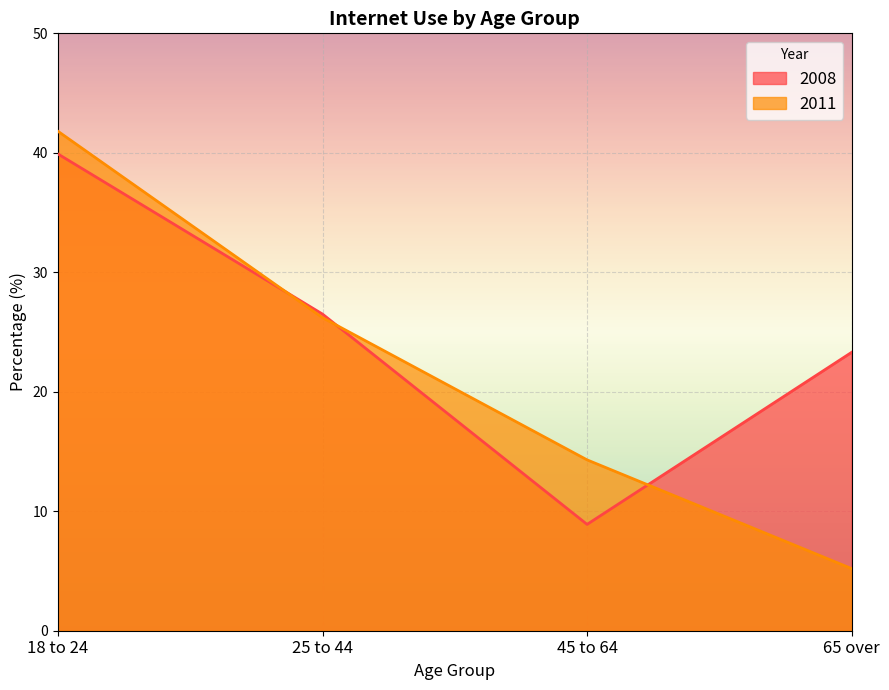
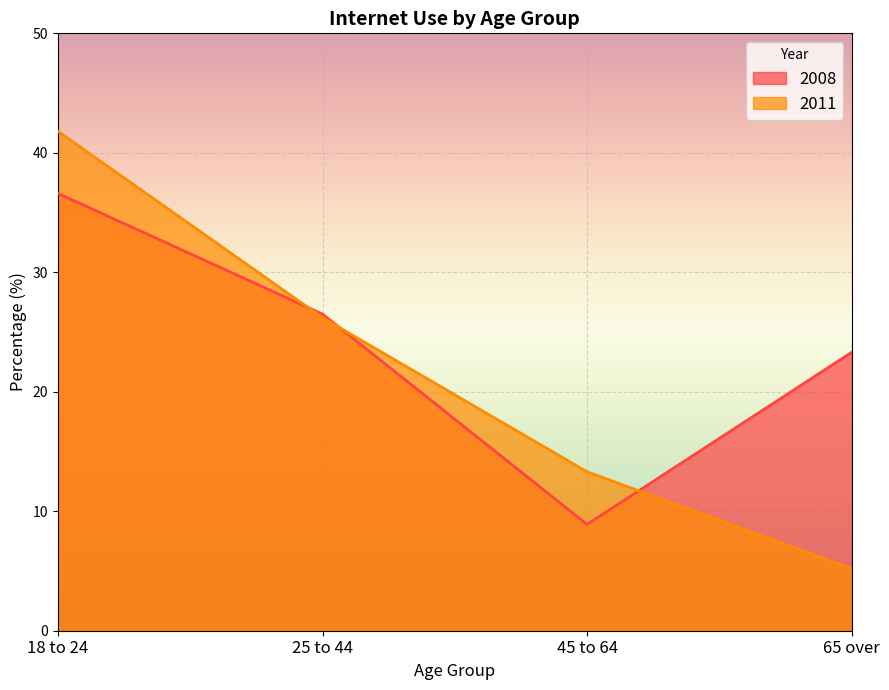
2008, 18 to 24: 39.9 -> 36.6
2011, 45 to 64: 14.3 -> 13.3
